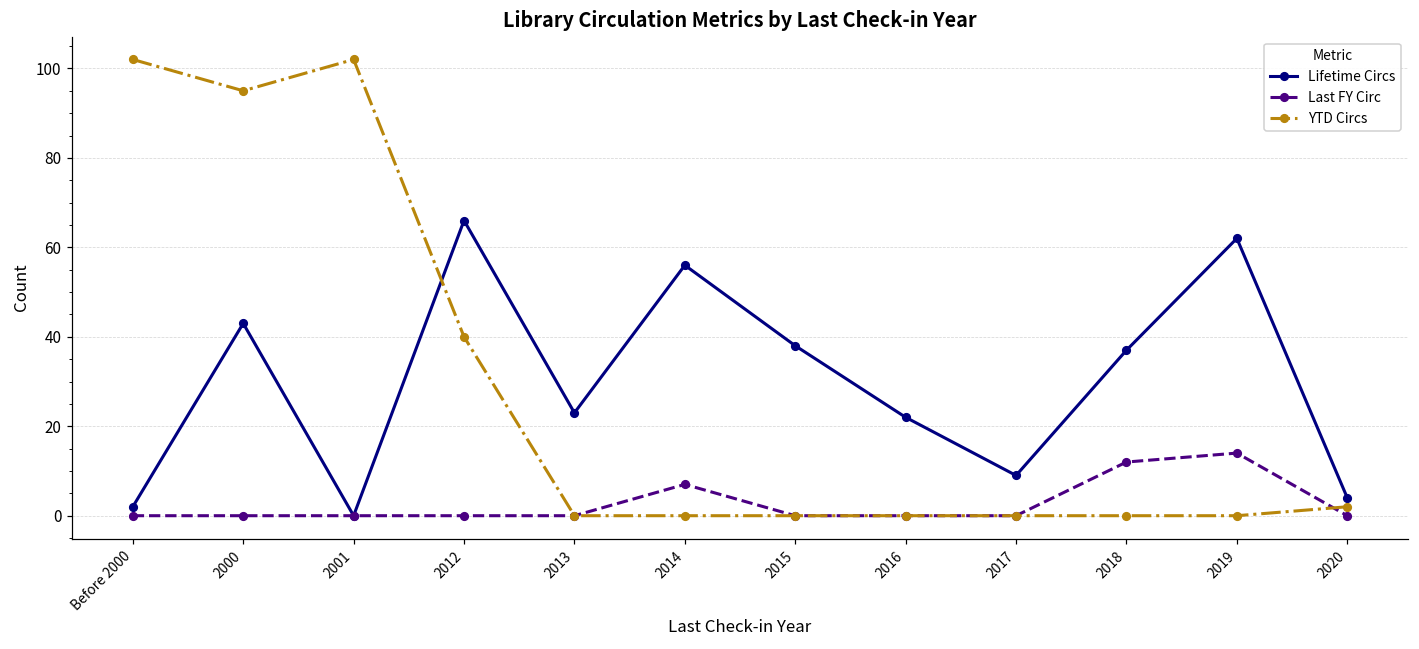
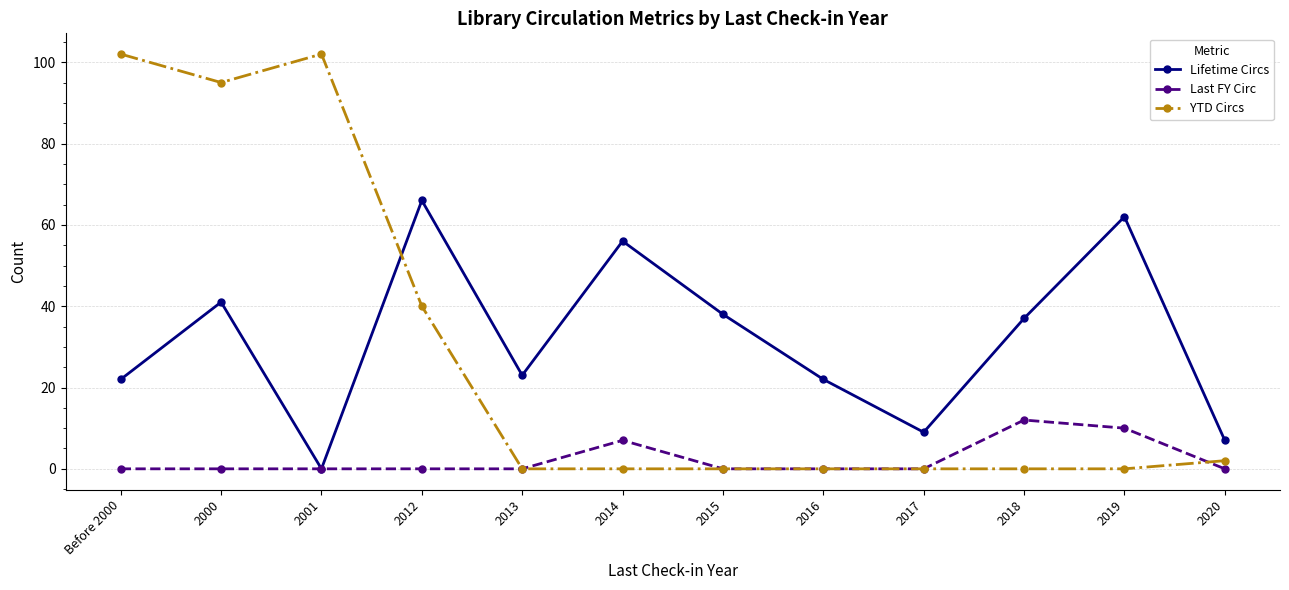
Lifetime Circs, Before 2000: 2 -> 22
Lifetime Circs, 2000: 43 -> 41
Last FY Circ, 2019: 14 -> 10
Lifetime Circs, 2020: 4 -> 7
